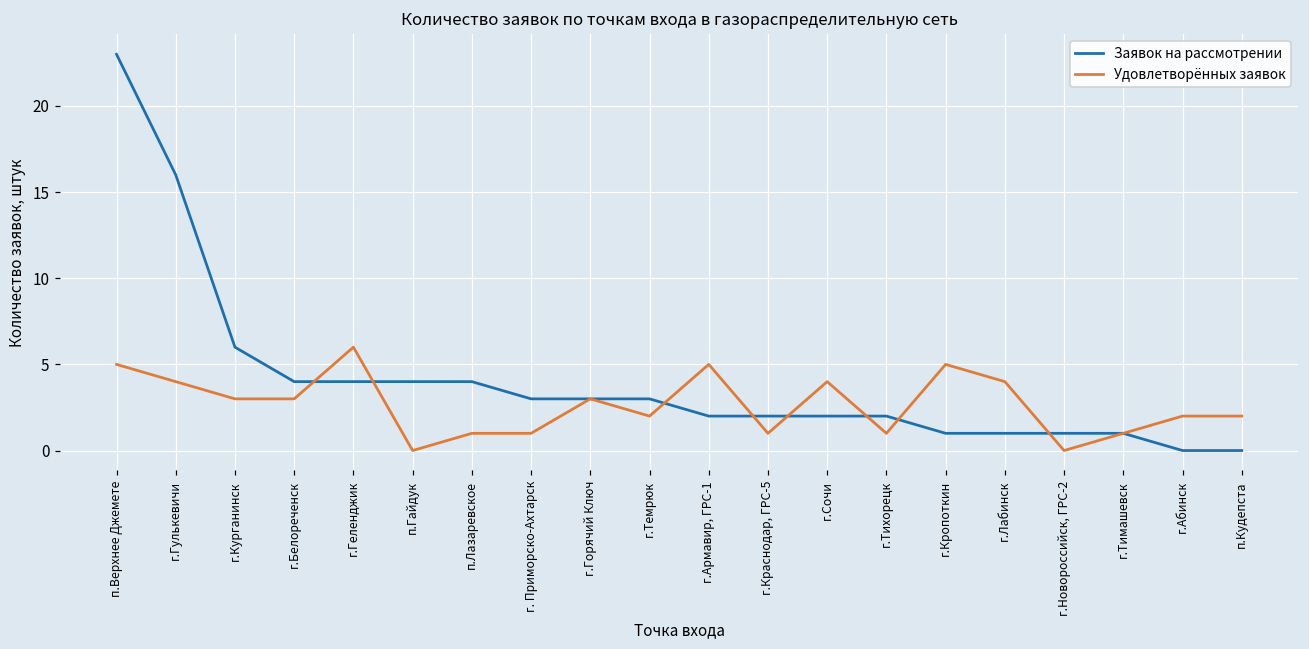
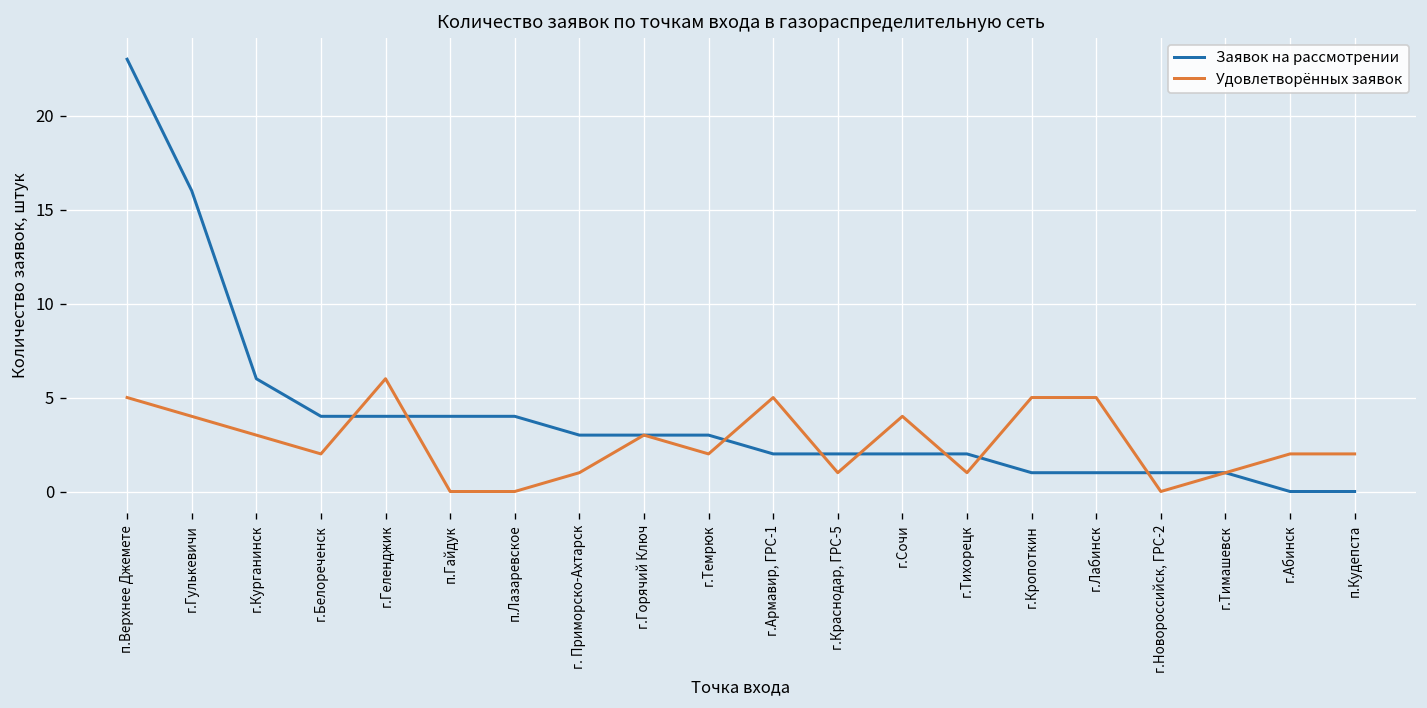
Удовлетворённых заявок, г.Белореченск: 3 -> 2
Удовлетворённых заявок, п.Лазаревское: 1 -> 0
Удовлетворённых заявок, г.Лабинск: 4 -> 5
